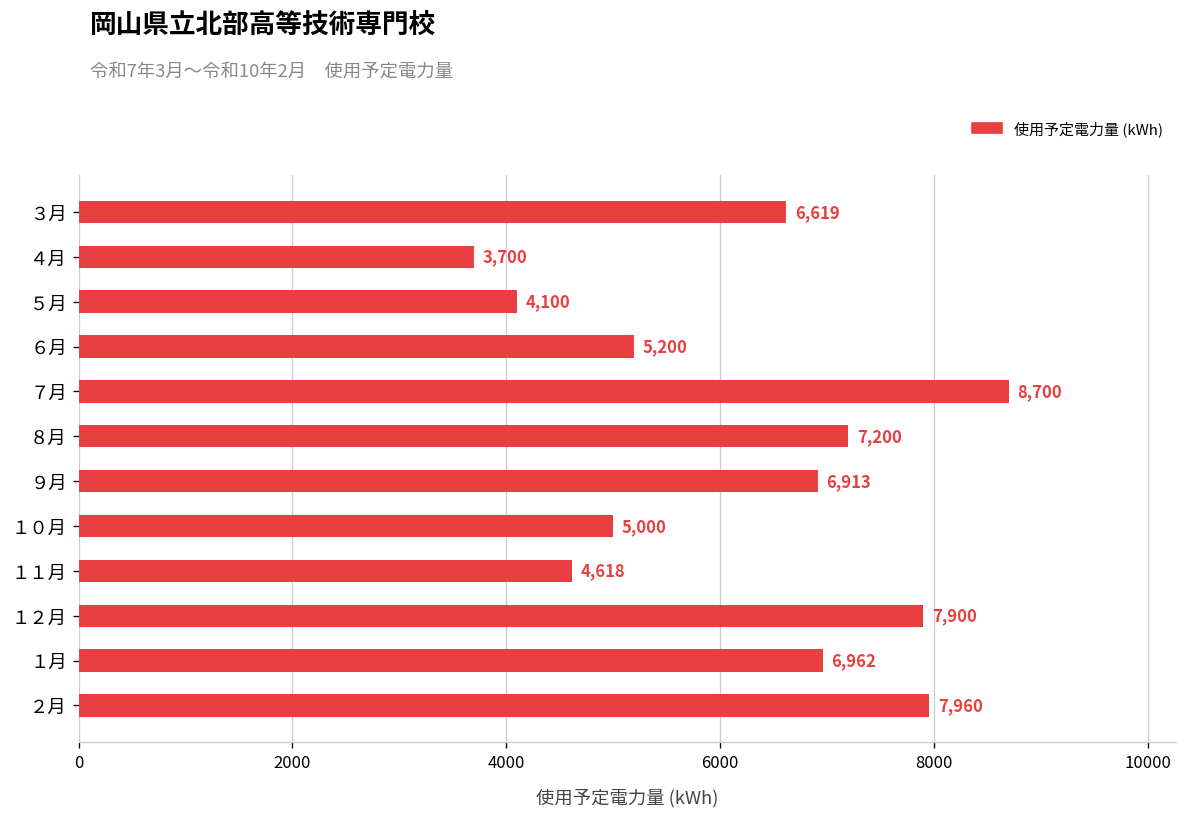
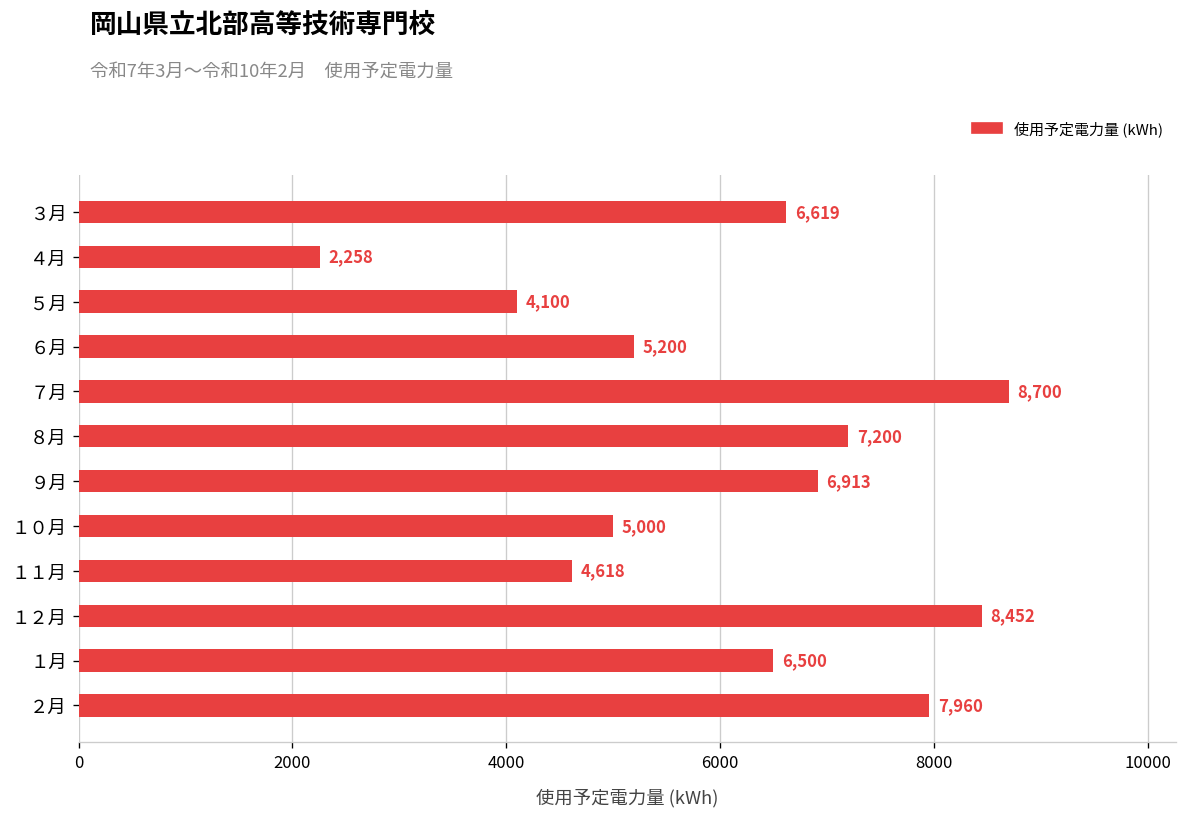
４月: 3,700 -> 2,258
１２月: 7,900 -> 8,452
１月: 6,962 -> 6,500
